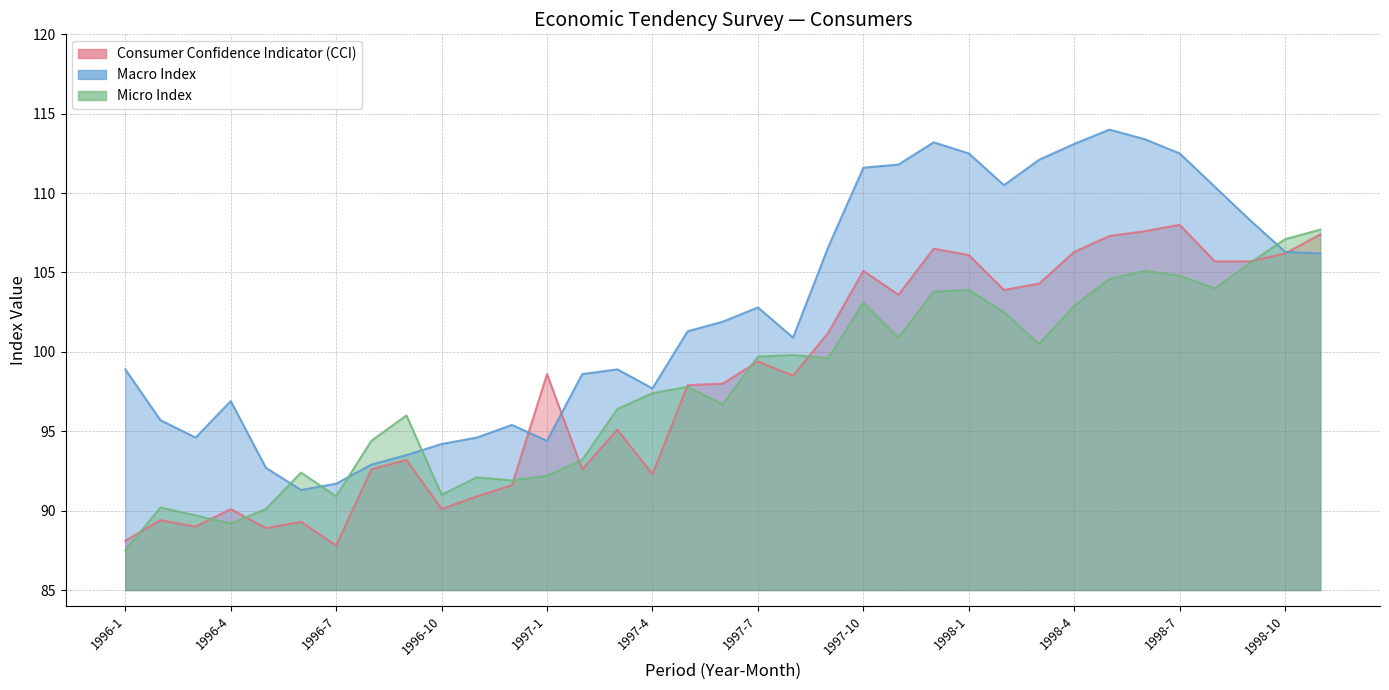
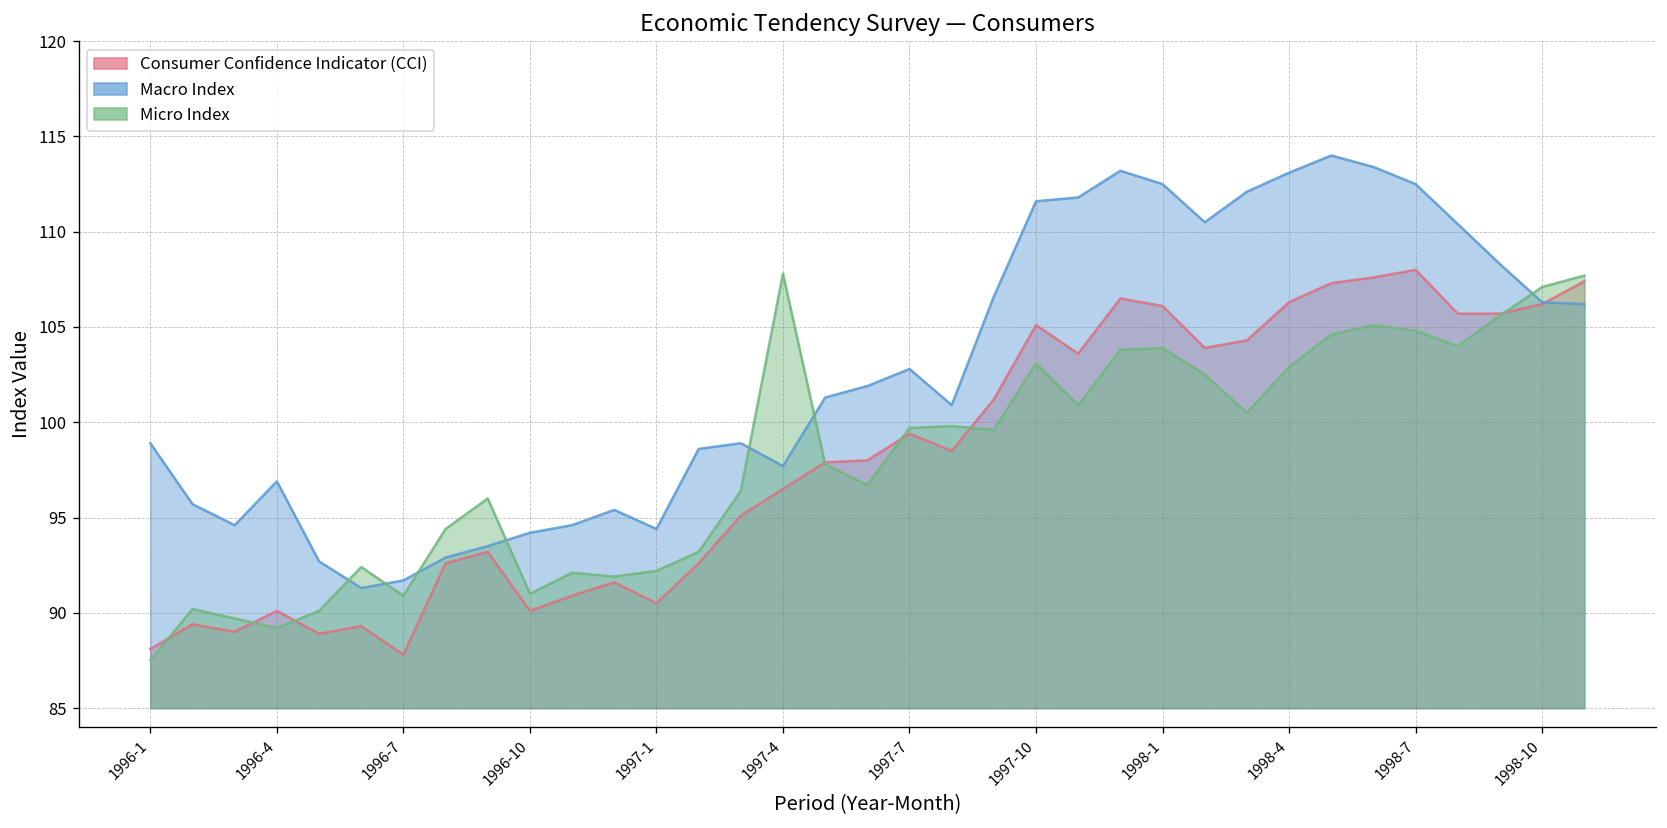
Consumer Confidence Indicator (CCI), 1997-1: 98.6 -> 90.5
Consumer Confidence Indicator (CCI), 1997-4: 92.3 -> 96.5
Micro Index, 1997-4: 97.4 -> 107.8
